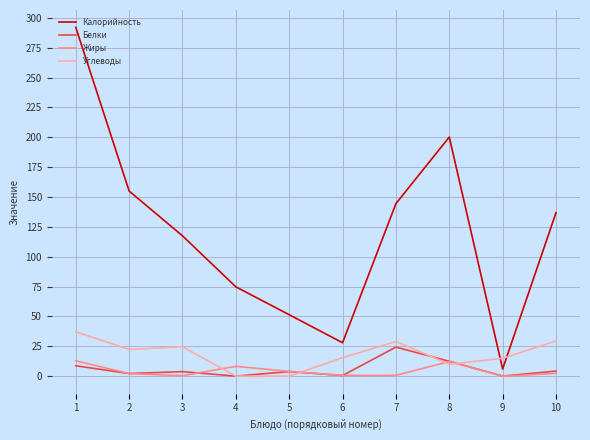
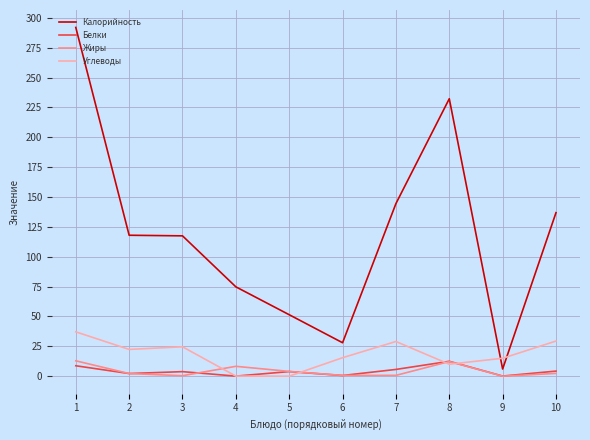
Калорийность, 2: 155 -> 118
Белки, 7: 24 -> 6
Калорийность, 8: 200 -> 232
